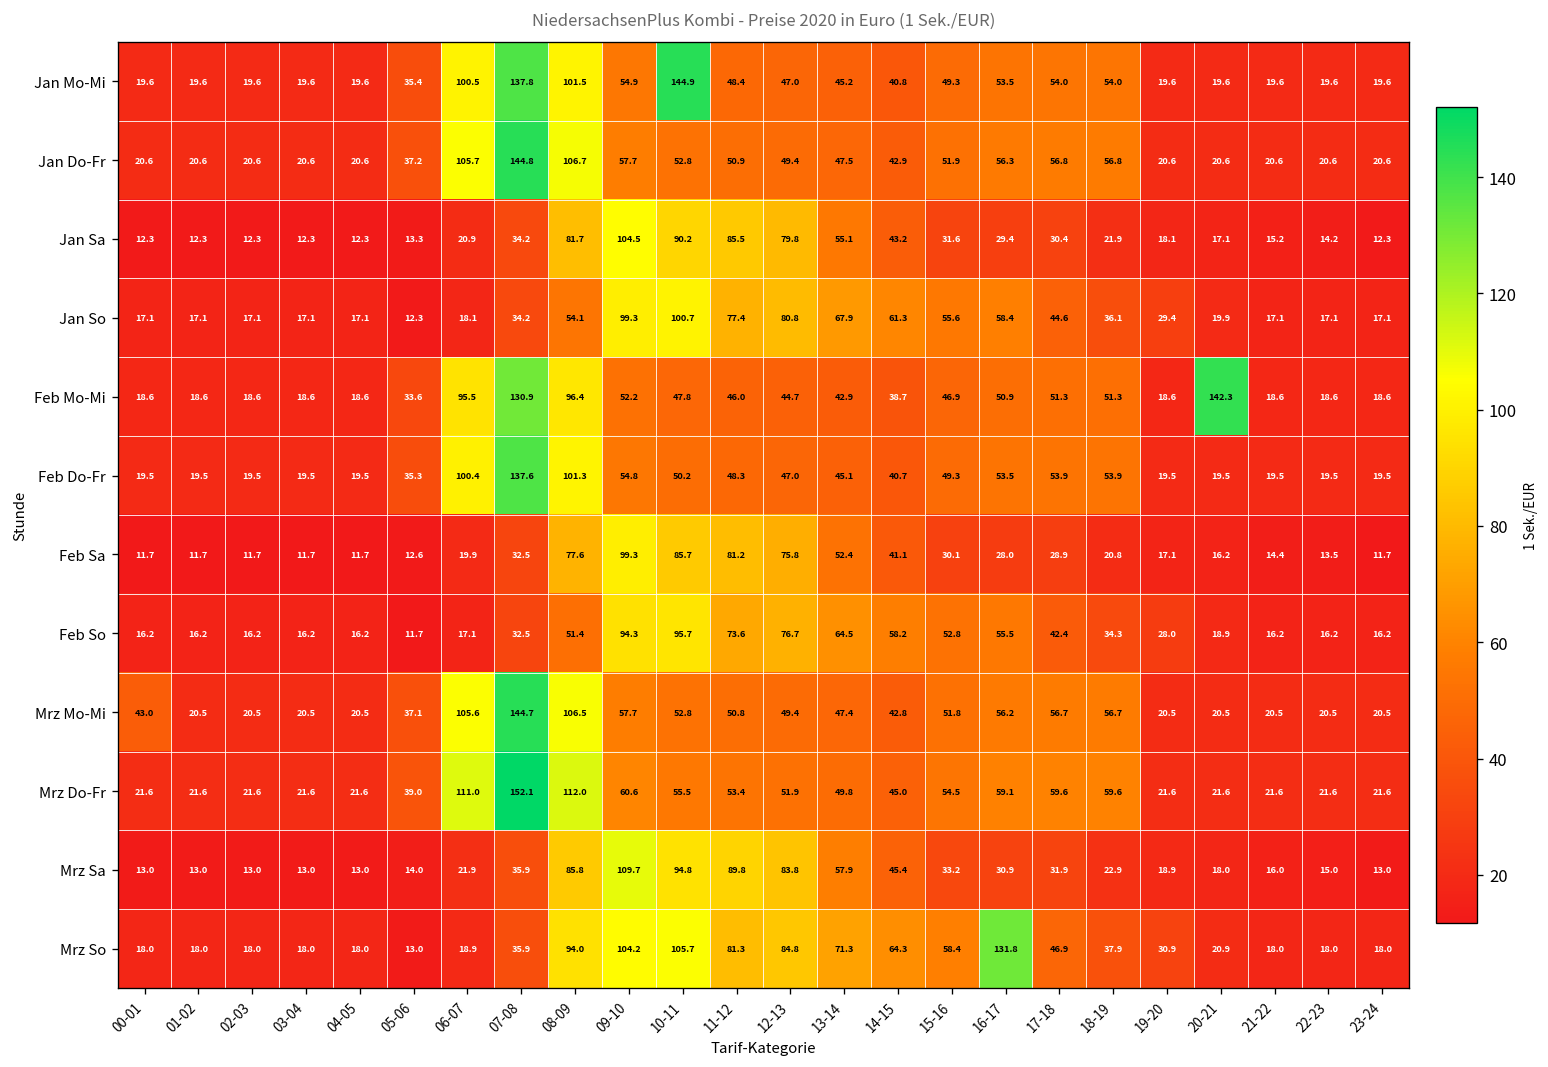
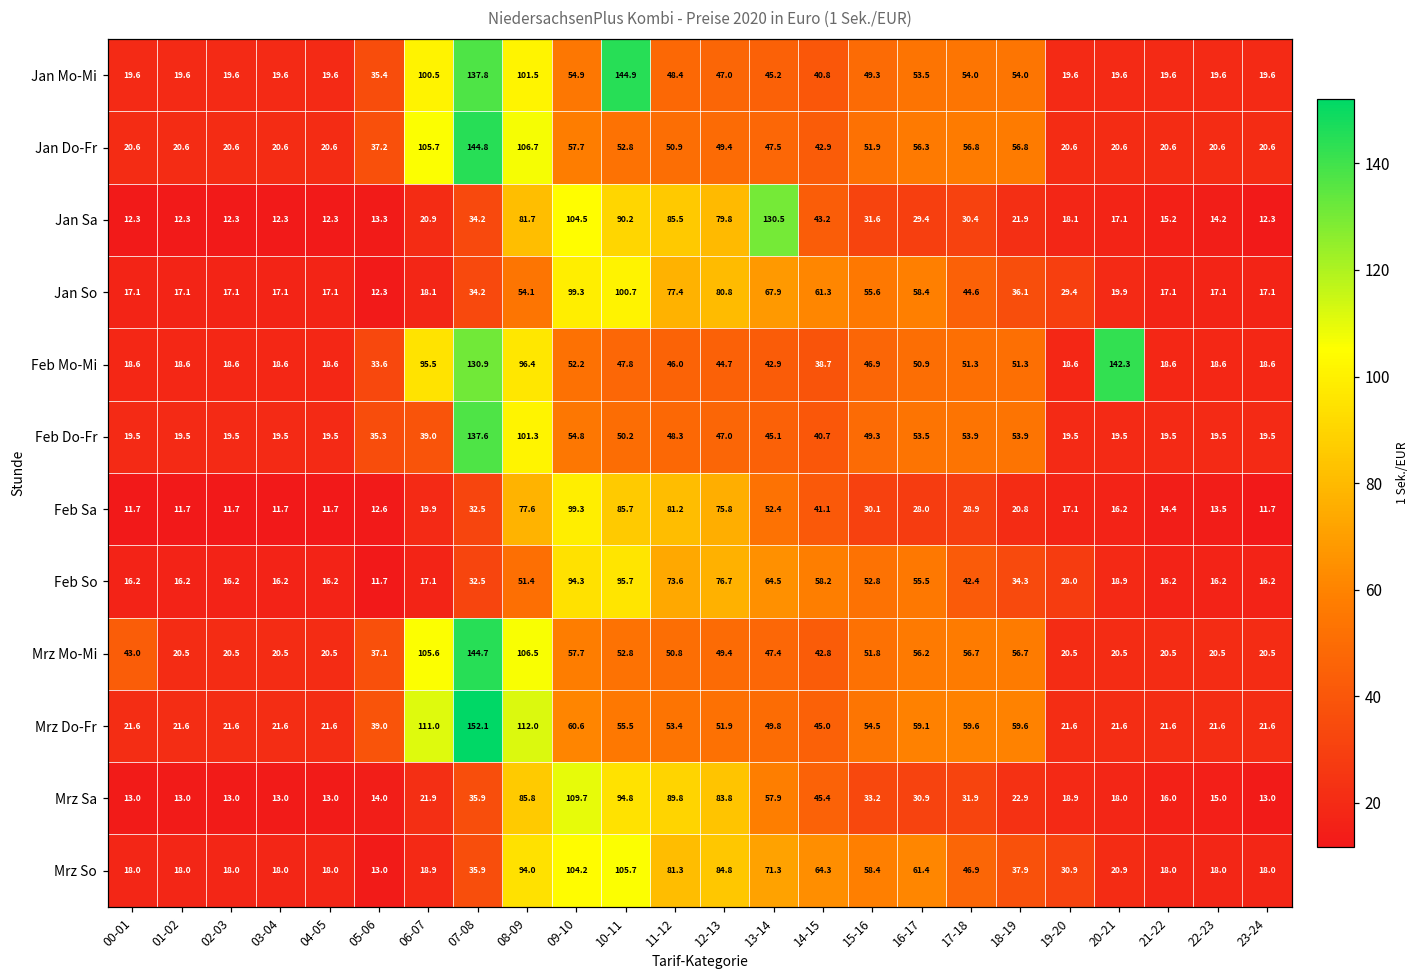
Jan Sa, 13-14: 55.1 -> 130.5
Feb Do-Fr, 06-07: 100.4 -> 39.0
Mrz So, 16-17: 131.8 -> 61.4
